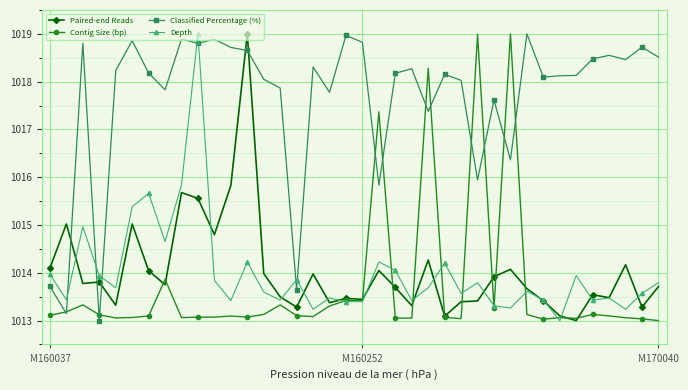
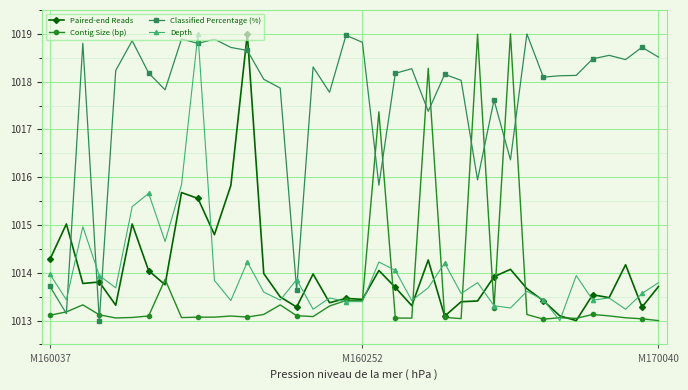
Paired-end Reads, M160037: 1014.1 -> 1014.3
